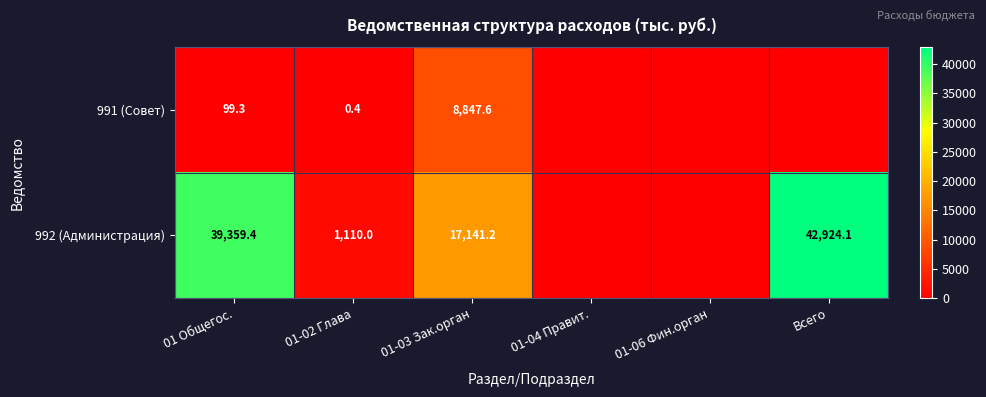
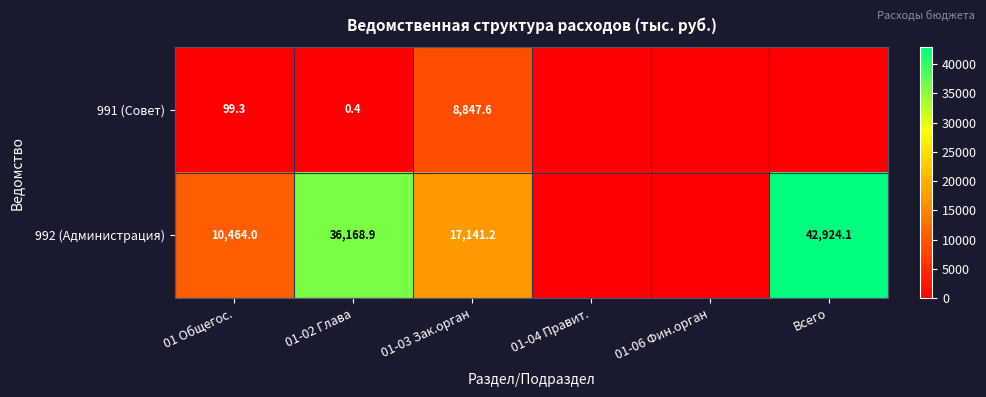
992 (Администрация), 01 Общегос.: 39,359.4 -> 10,464.0
992 (Администрация), 01-02 Глава: 1,110.0 -> 36,168.9
